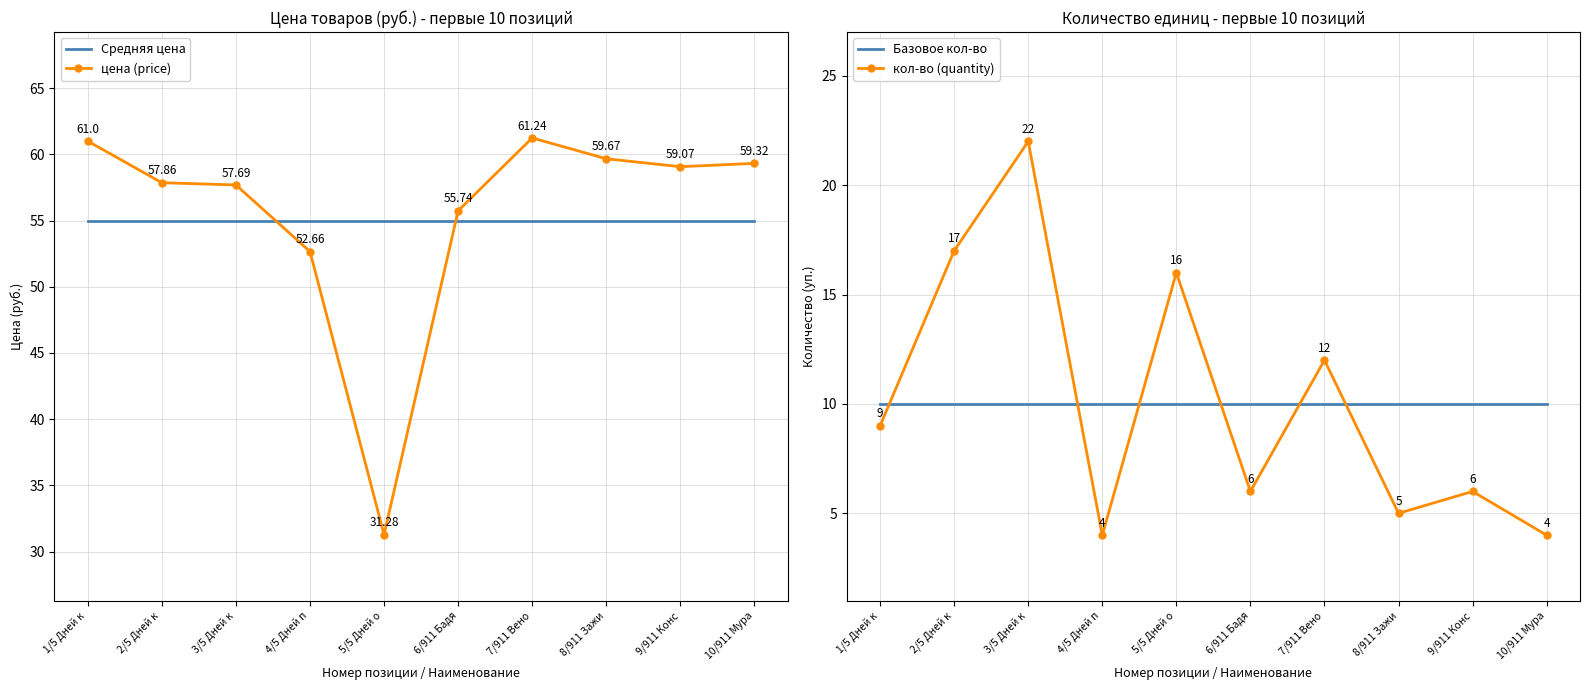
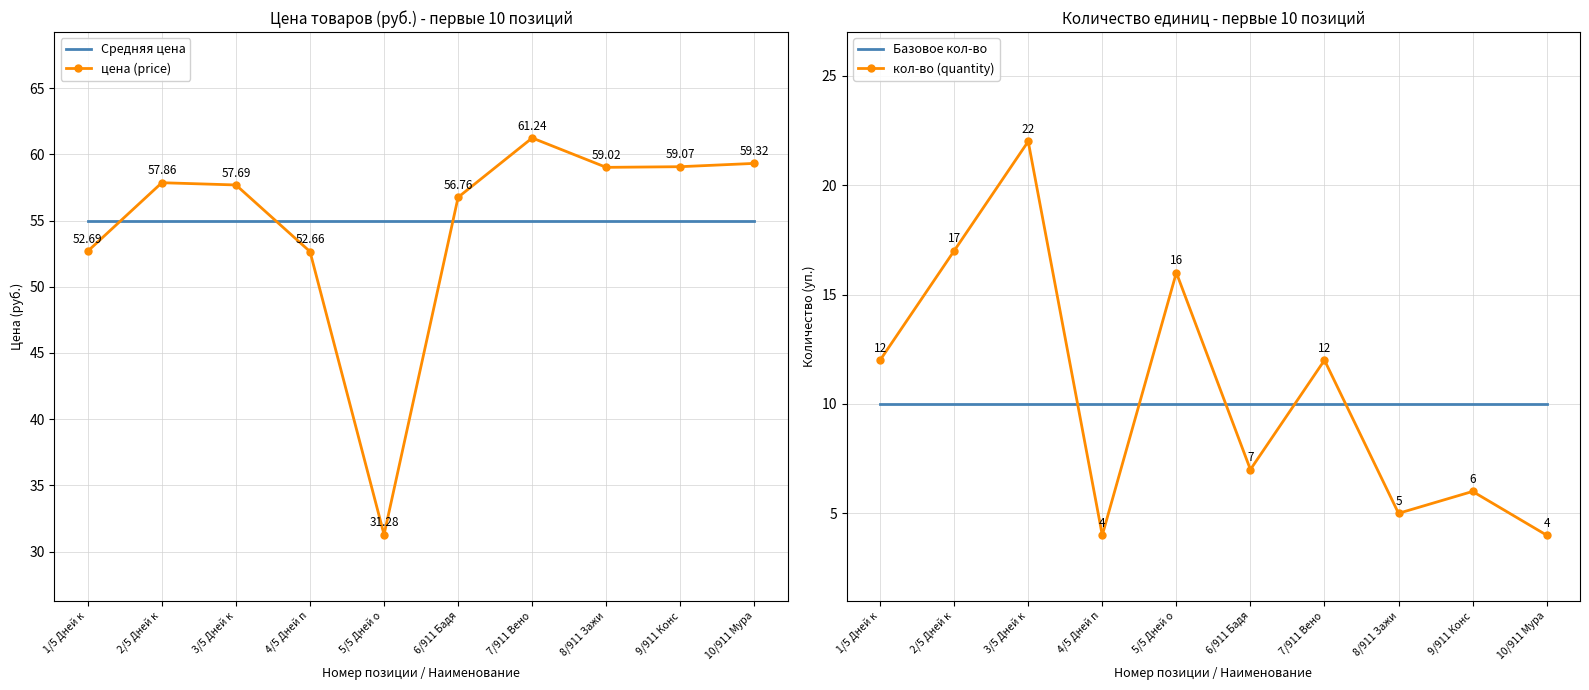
Цена товаров (руб.) - первые 10 позиций, цена (price), 1/5 Дней к: 61.0 -> 52.69
Цена товаров (руб.) - первые 10 позиций, цена (price), 6/911 Бадя: 55.74 -> 56.76
Цена товаров (руб.) - первые 10 позиций, цена (price), 8/911 Зажи: 59.67 -> 59.02
Количество единиц - первые 10 позиций, кол-во (quantity), 1/5 Дней к: 9 -> 12
Количество единиц - первые 10 позиций, кол-во (quantity), 6/911 Бадя: 6 -> 7
